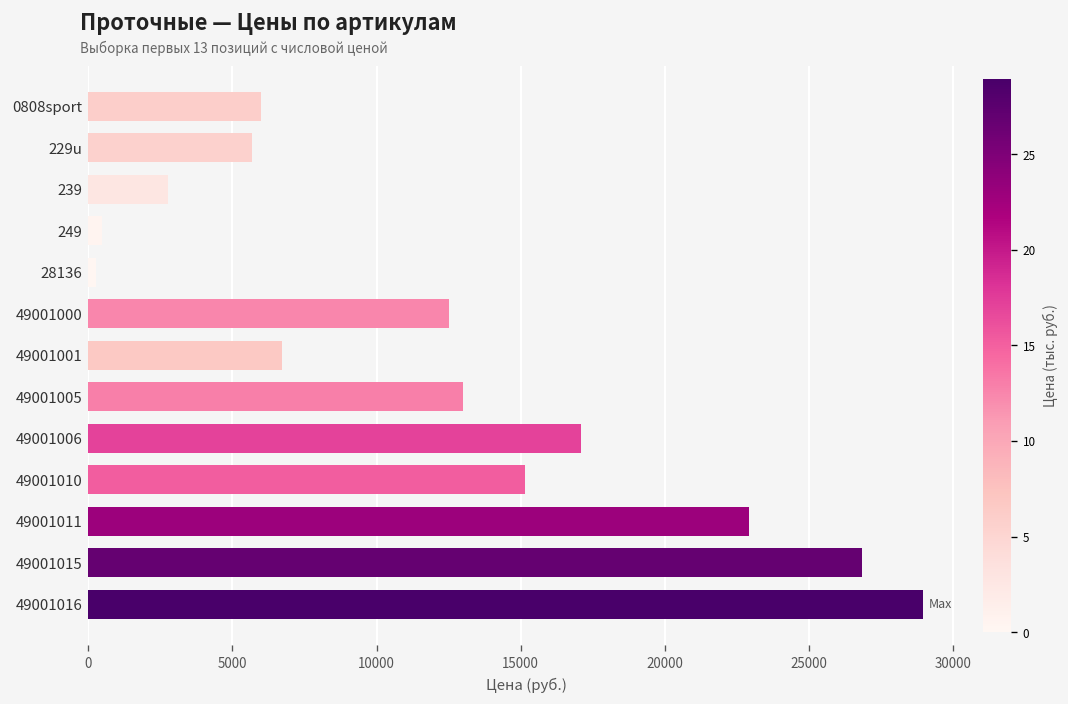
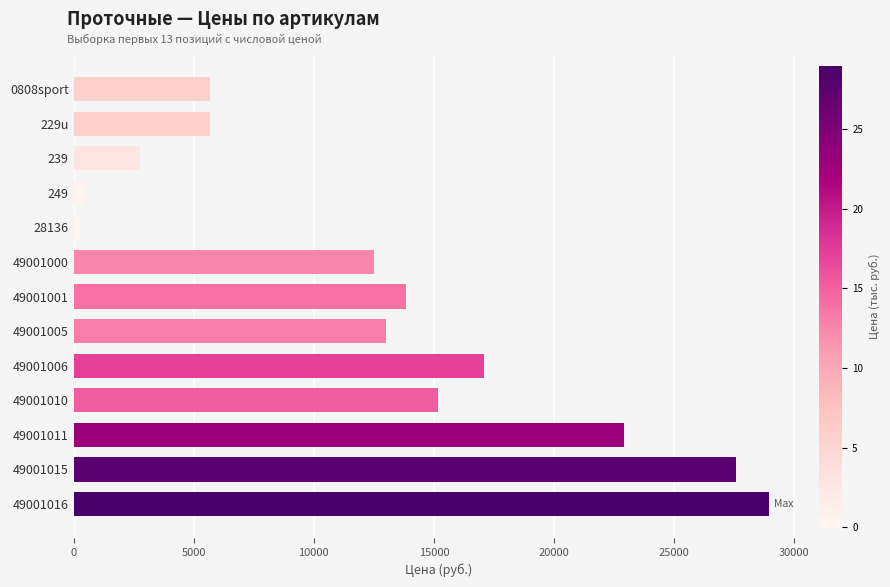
0808sport: 6000 -> 5700
49001001: 6700 -> 13800
49001015: 26800 -> 27600
